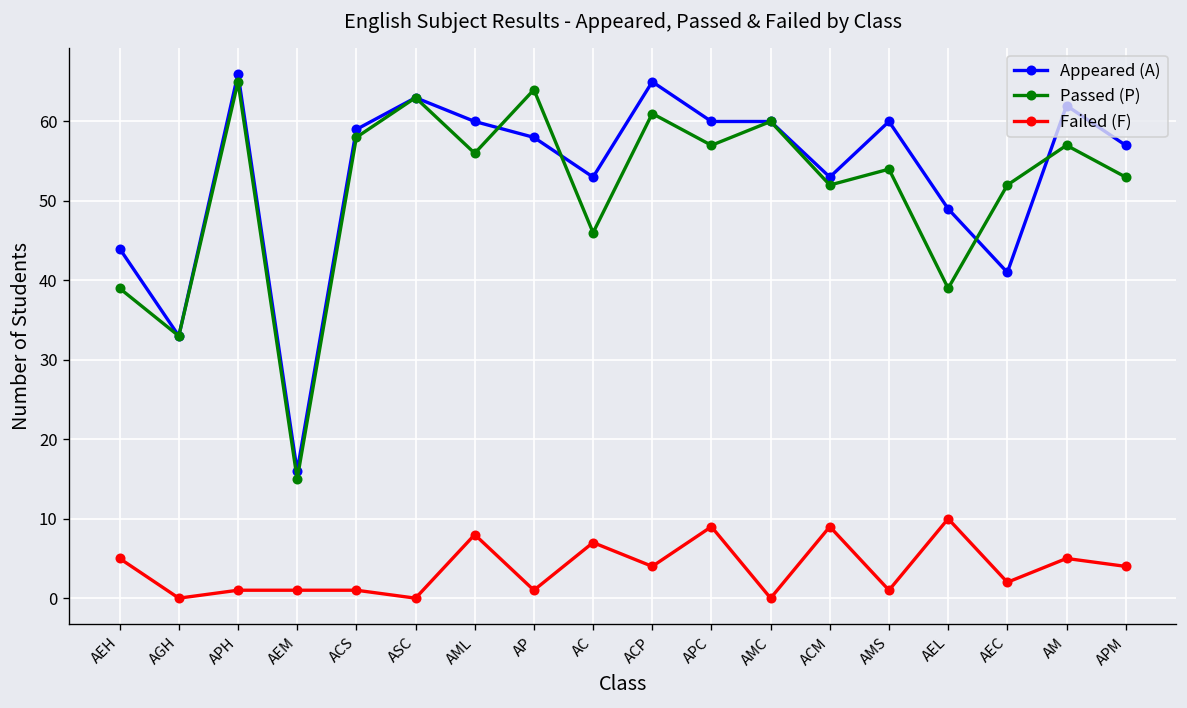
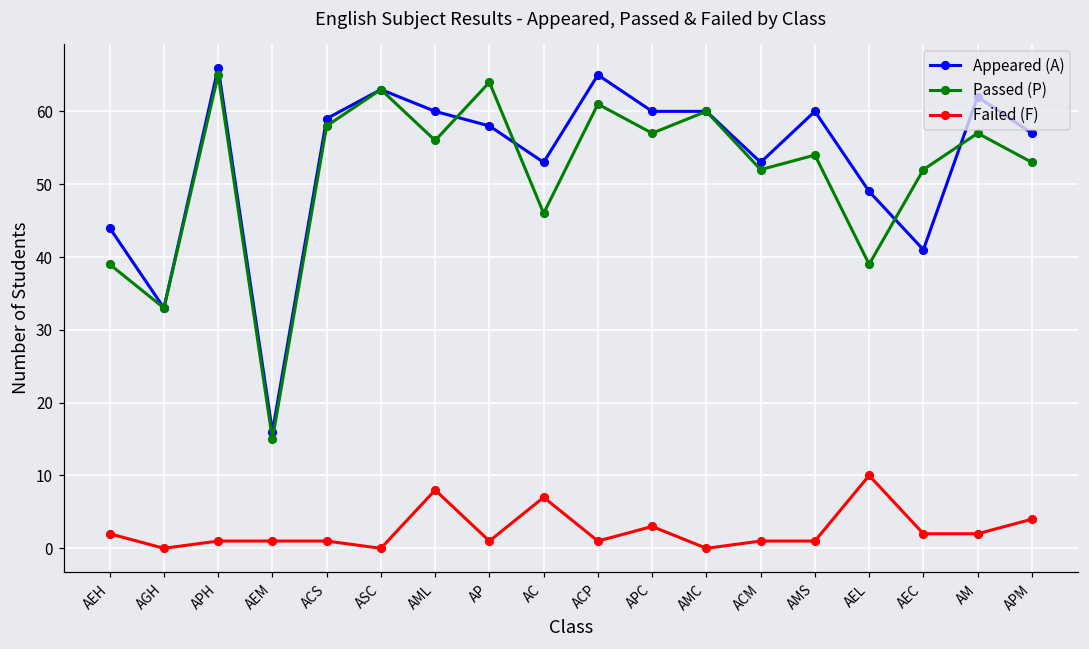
Failed (F), AEH: 5 -> 2
Failed (F), ACP: 4 -> 1
Failed (F), APC: 9 -> 3
Failed (F), ACM: 9 -> 1
Failed (F), AM: 5 -> 2
